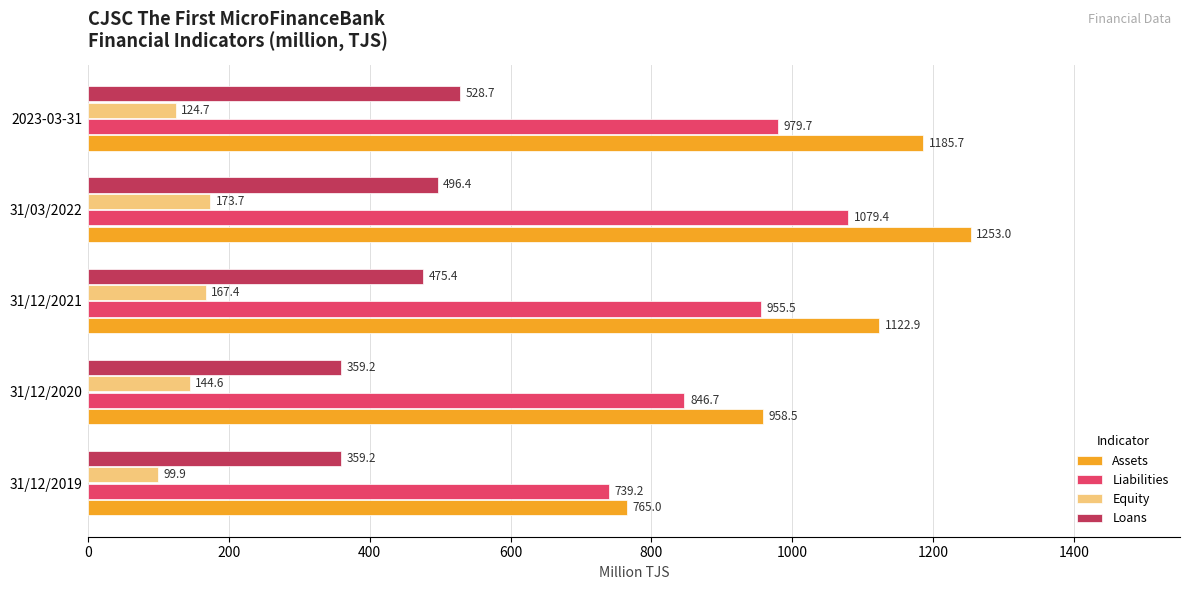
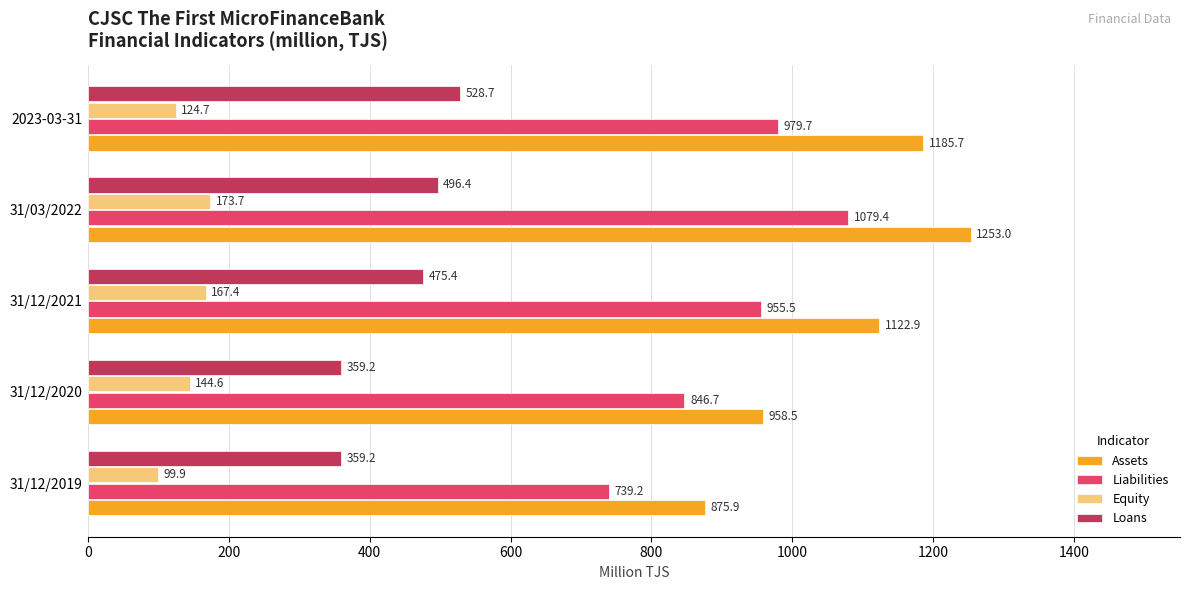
Assets, 31/12/2019: 765.0 -> 875.9
